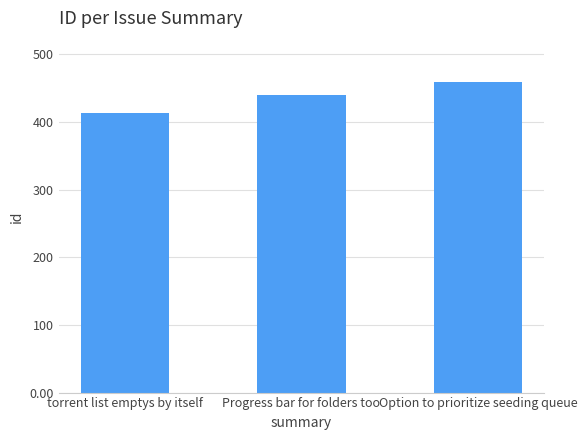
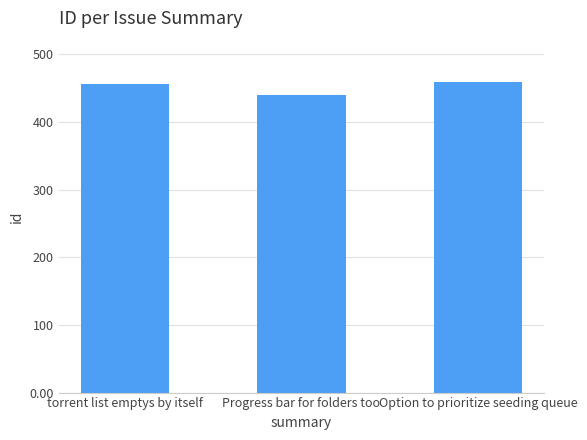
torrent list emptys by itself: 410 -> 460
